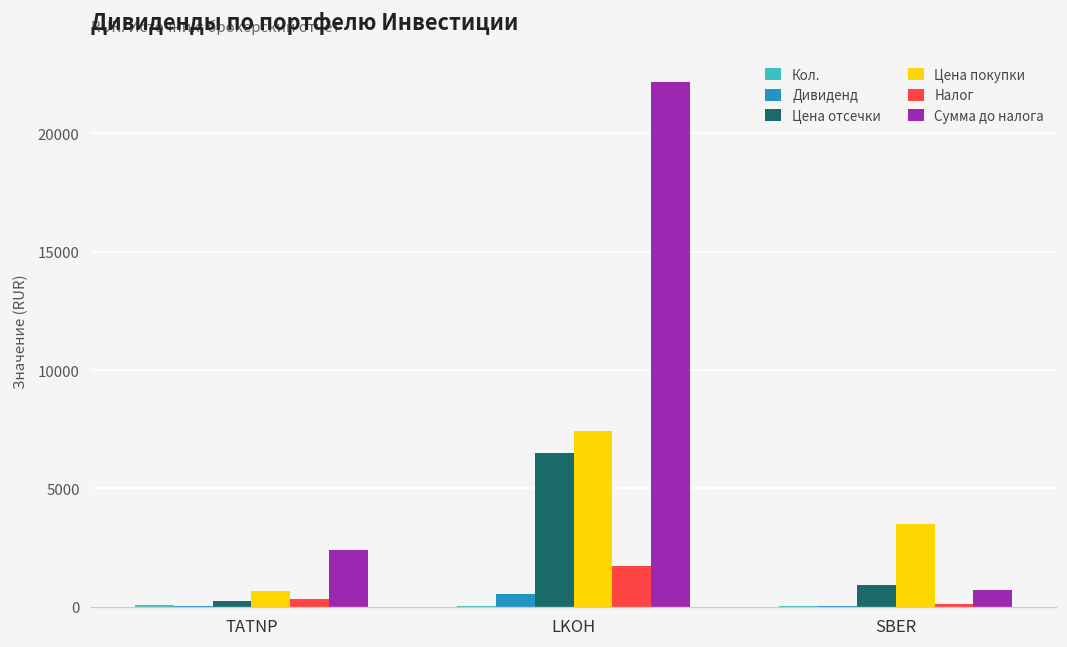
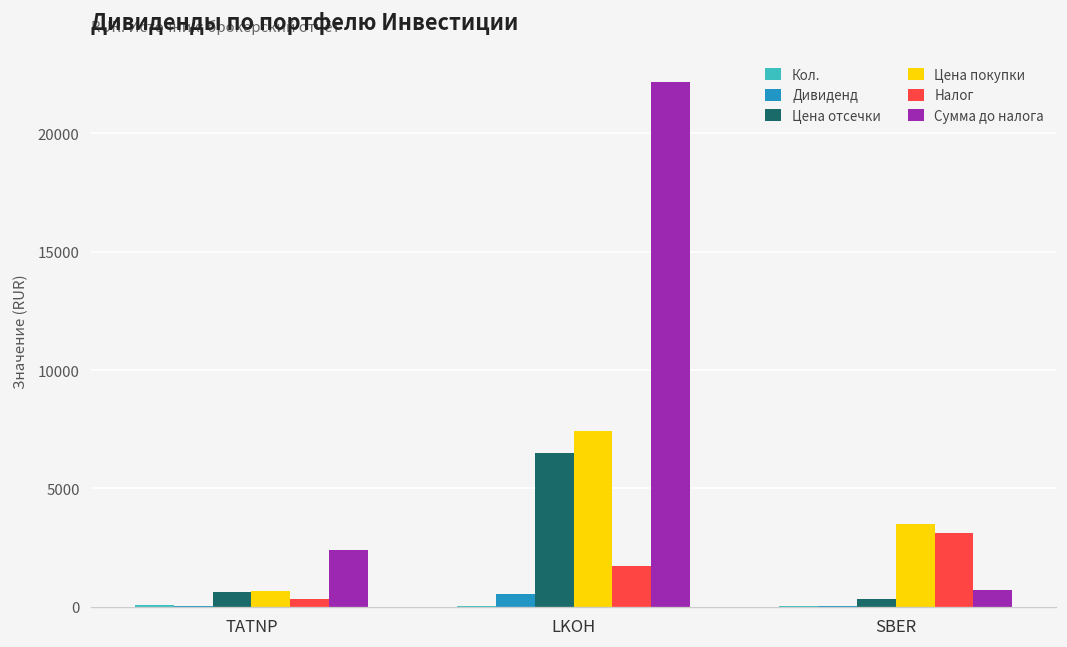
Цена отсечки, TATNP: 200 -> 600
Цена отсечки, SBER: 900 -> 300
Налог, SBER: 100 -> 3100
